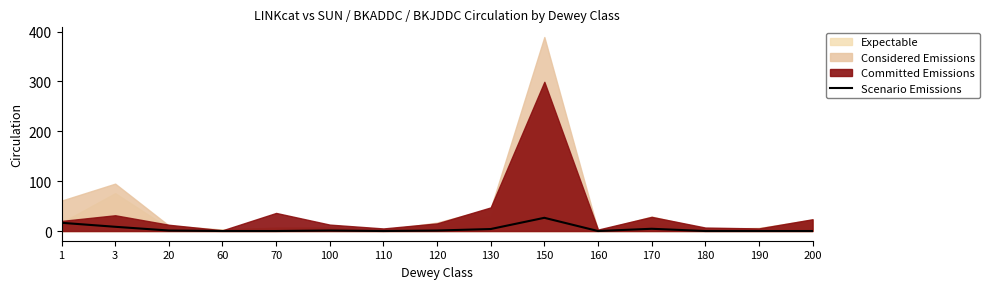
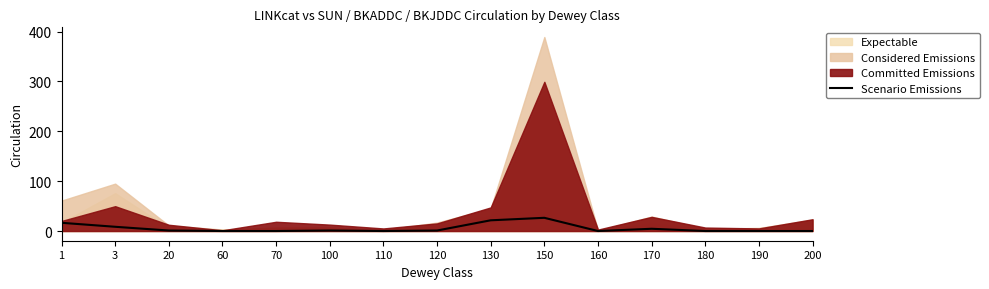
Committed Emissions, 3: 30 -> 50
Committed Emissions, 70: 40 -> 20
Scenario Emissions, 130: 0 -> 20
